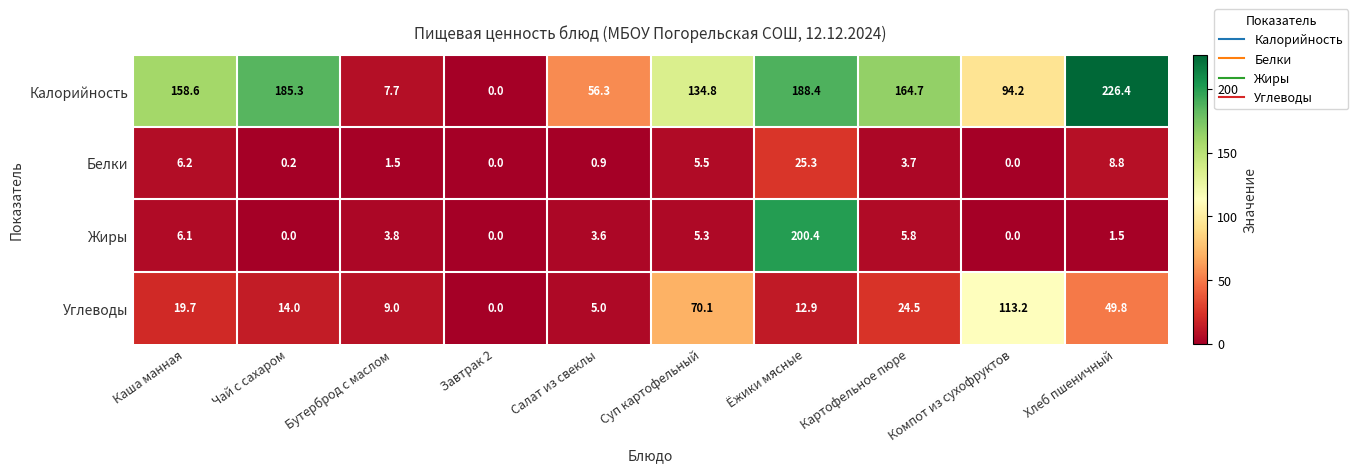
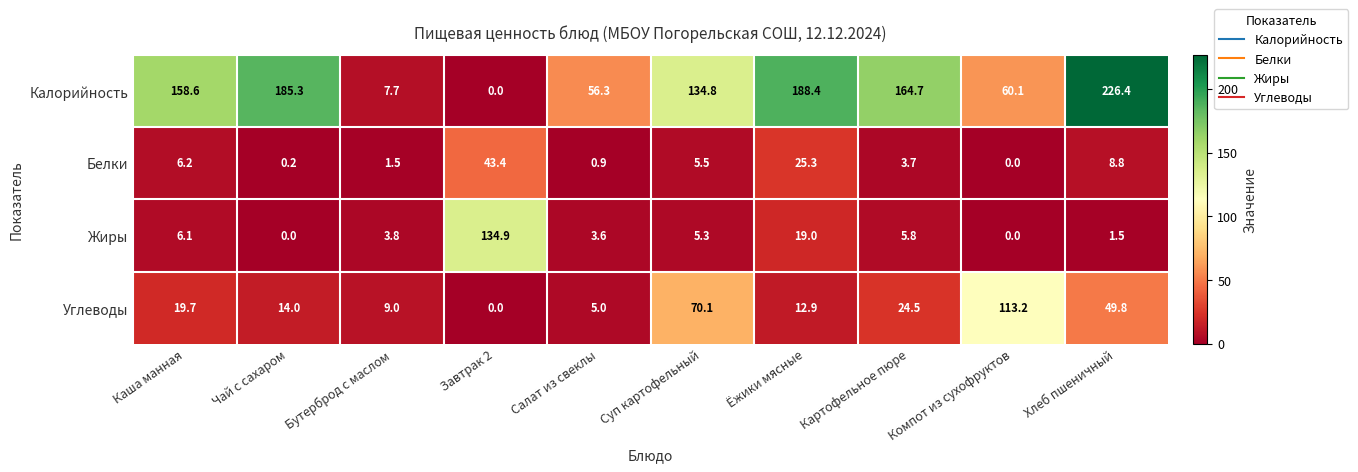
Калорийность, Компот из сухофруктов: 94.2 -> 60.1
Белки, Завтрак 2: 0.0 -> 43.4
Жиры, Завтрак 2: 0.0 -> 134.9
Жиры, Ёжики мясные: 200.4 -> 19.0
